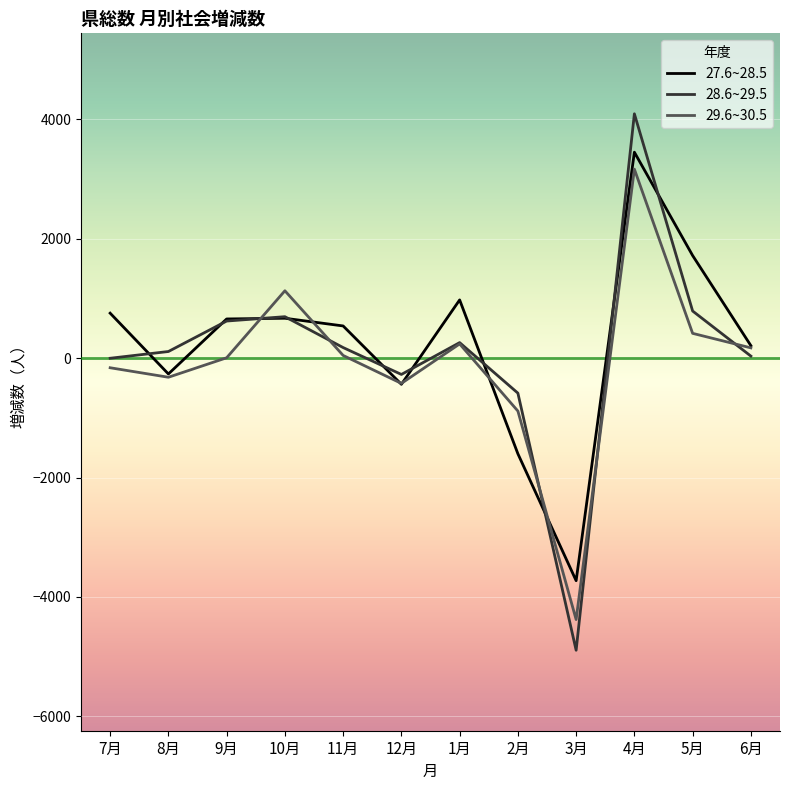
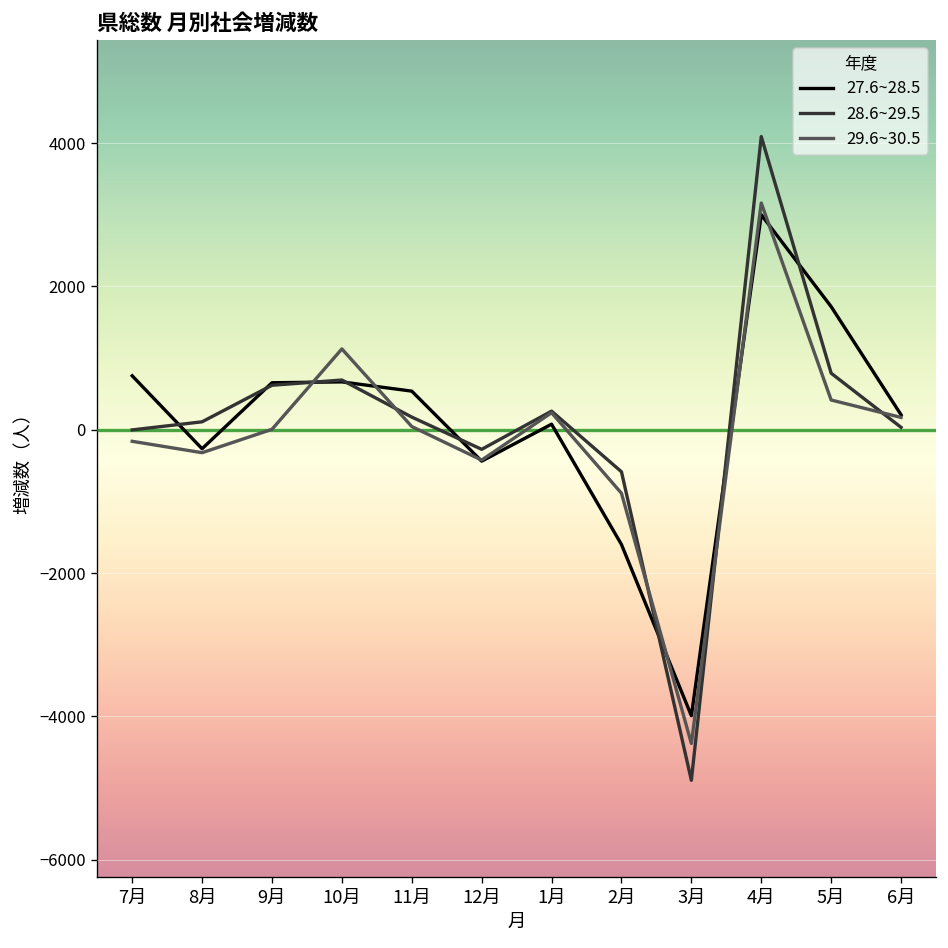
27.6~28.5, 1月: 1000 -> 100
27.6~28.5, 3月: -3700 -> -4000
27.6~28.5, 4月: 3400 -> 3000
